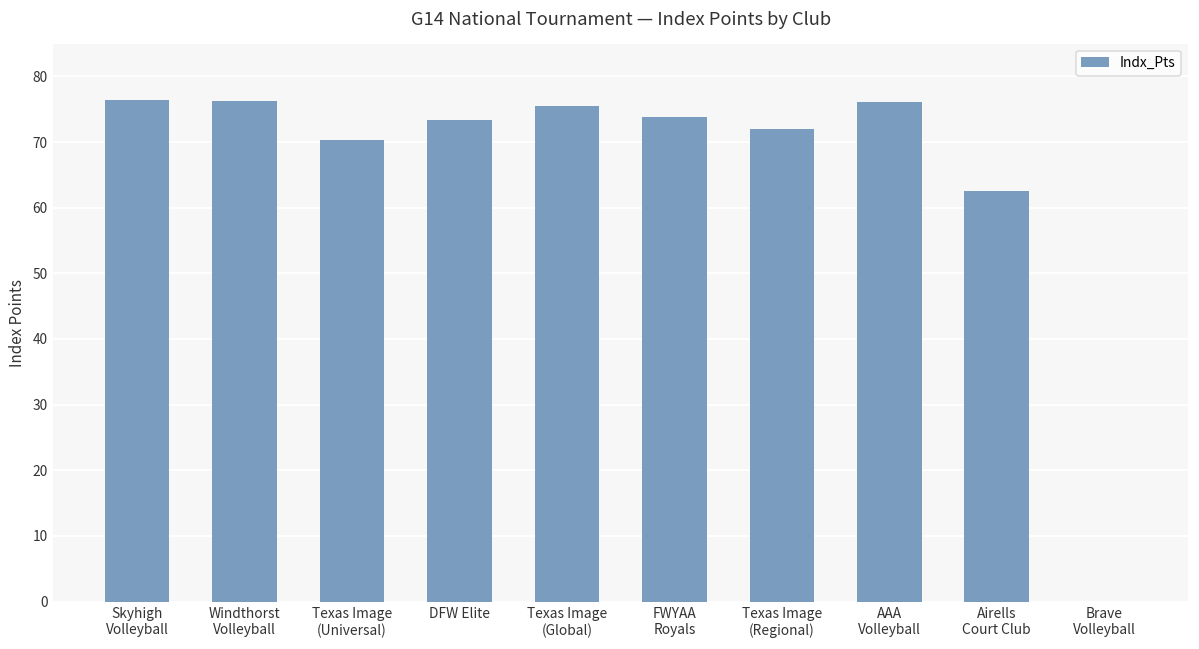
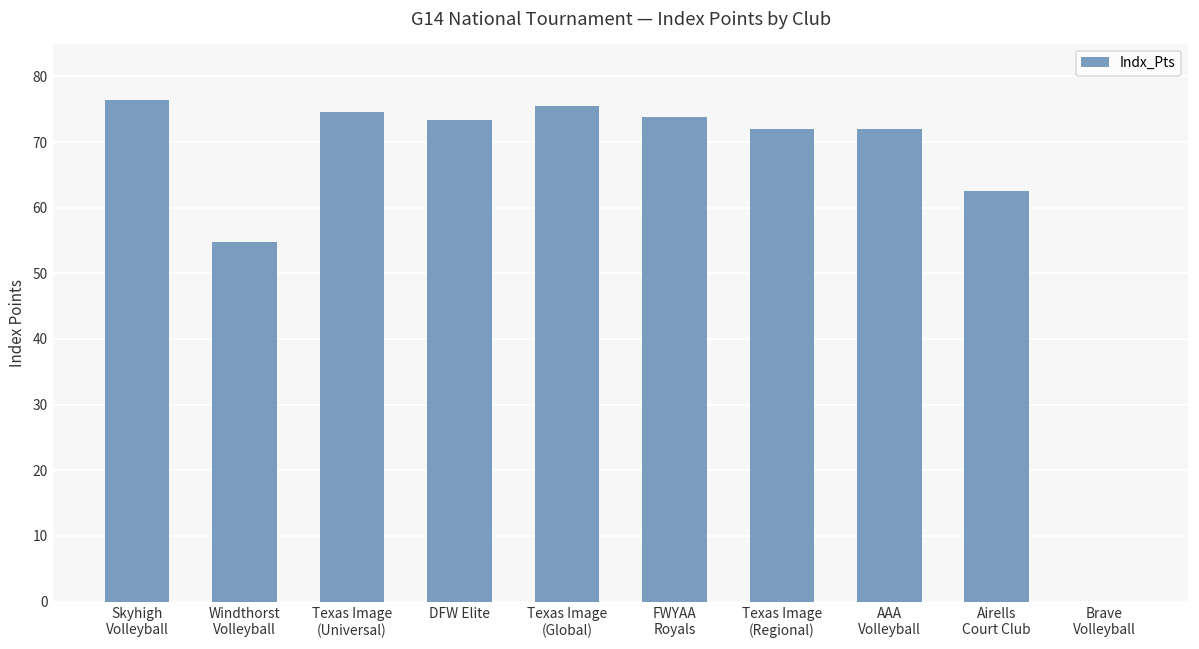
Windthorst Volleyball: 76 -> 55
Texas Image (Universal): 70 -> 75
AAA Volleyball: 76 -> 72
